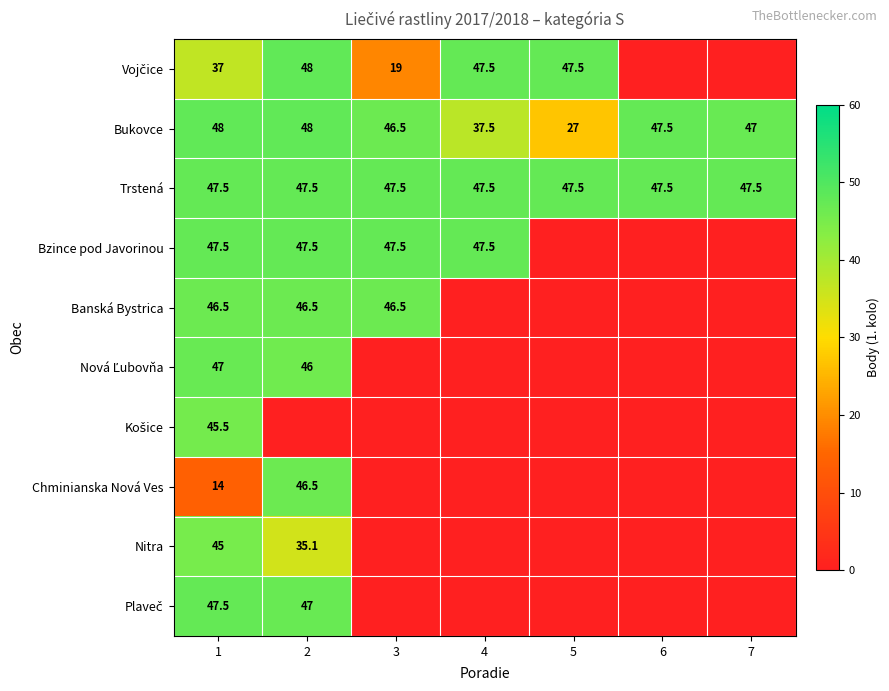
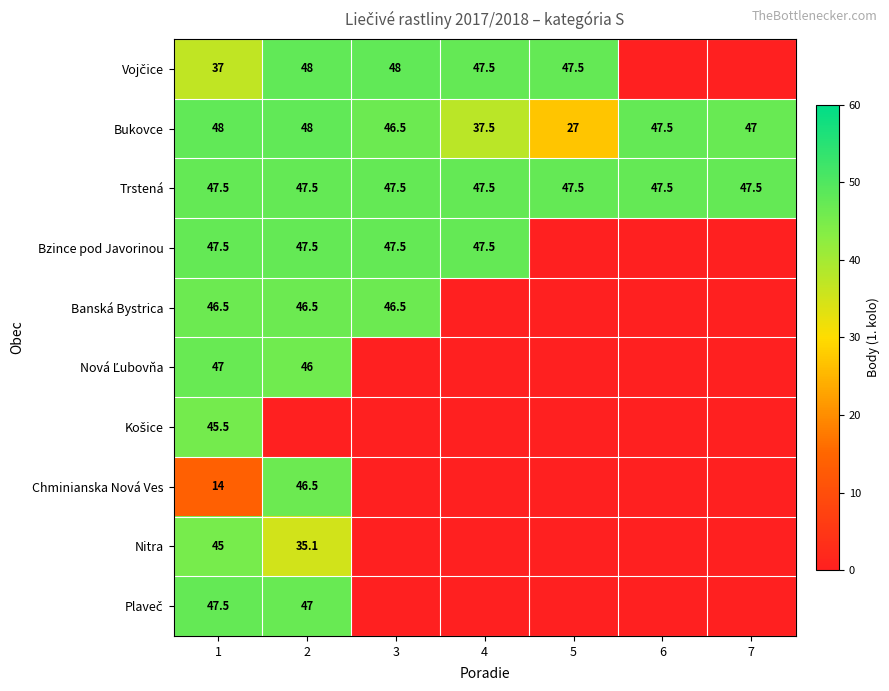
Vojčice, 3: 19 -> 48
